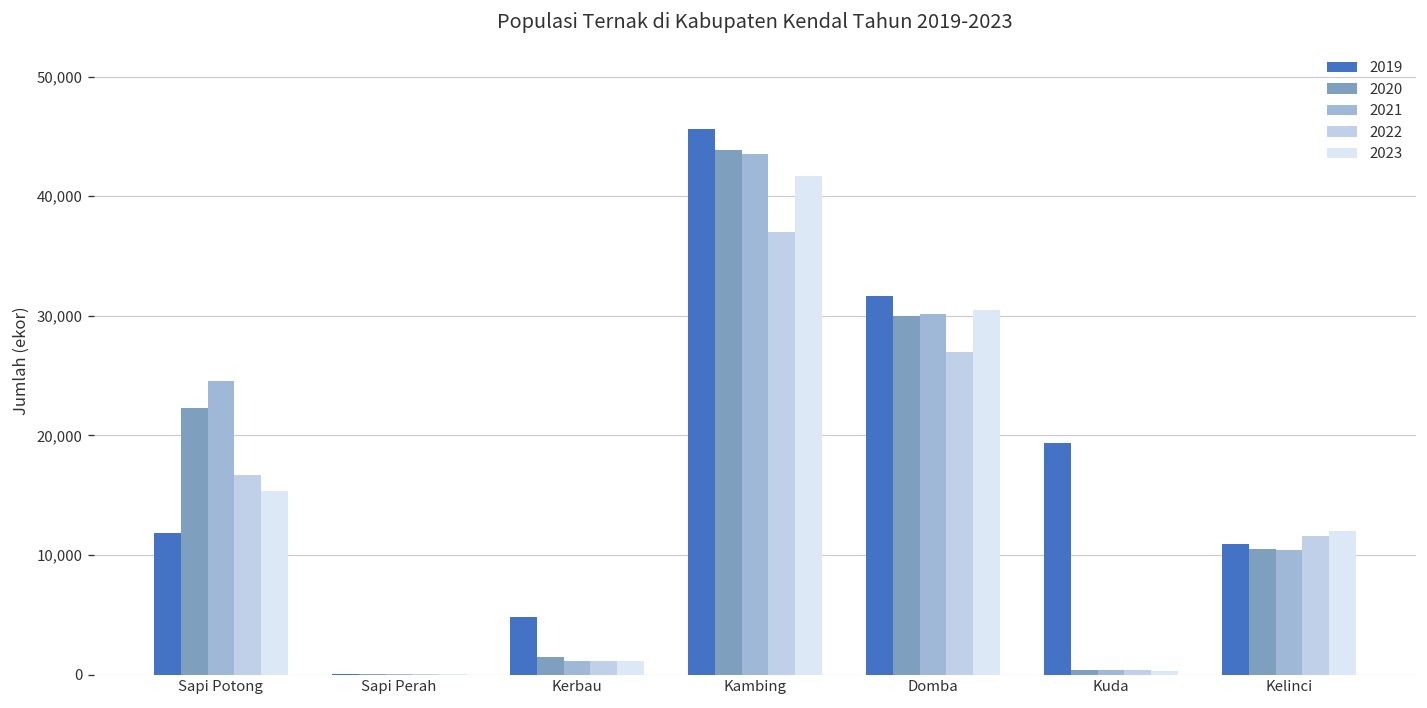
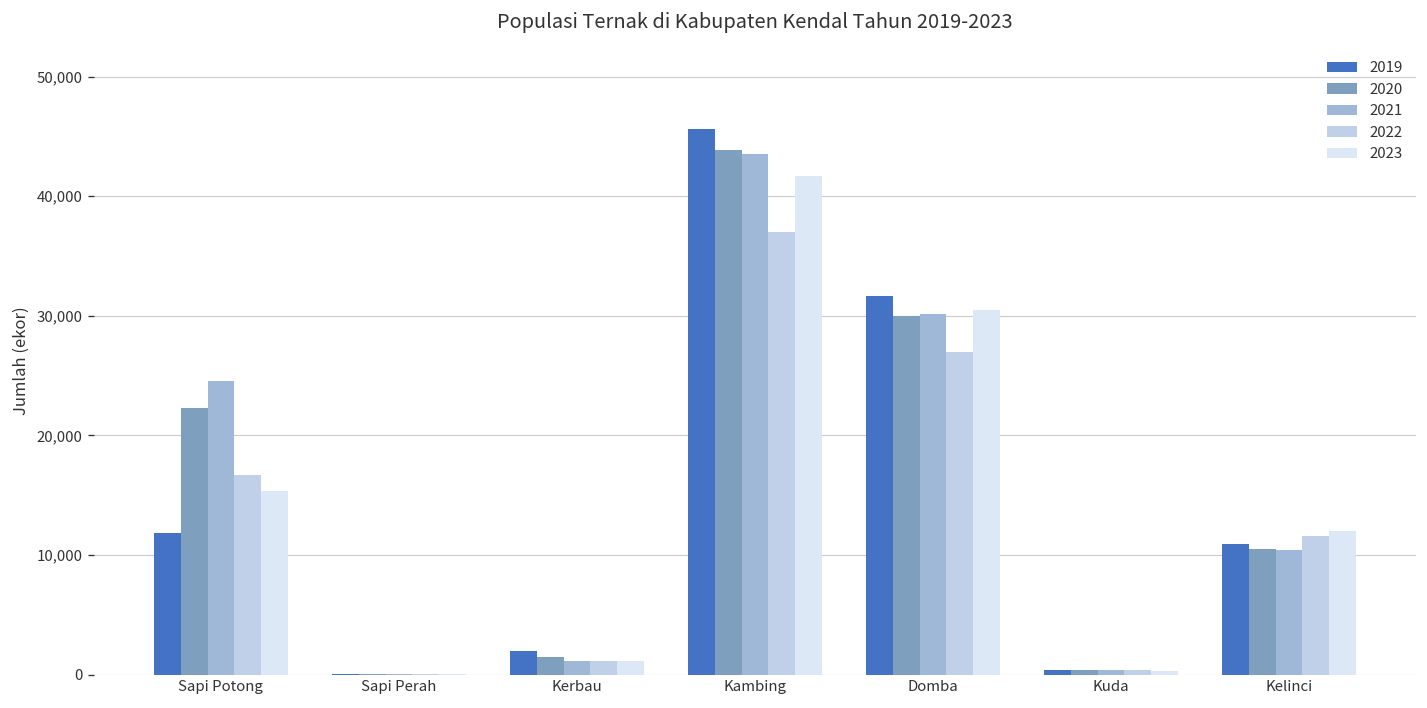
2019, Kerbau: 5,000 -> 2,000
2019, Kuda: 19,000 -> 0
